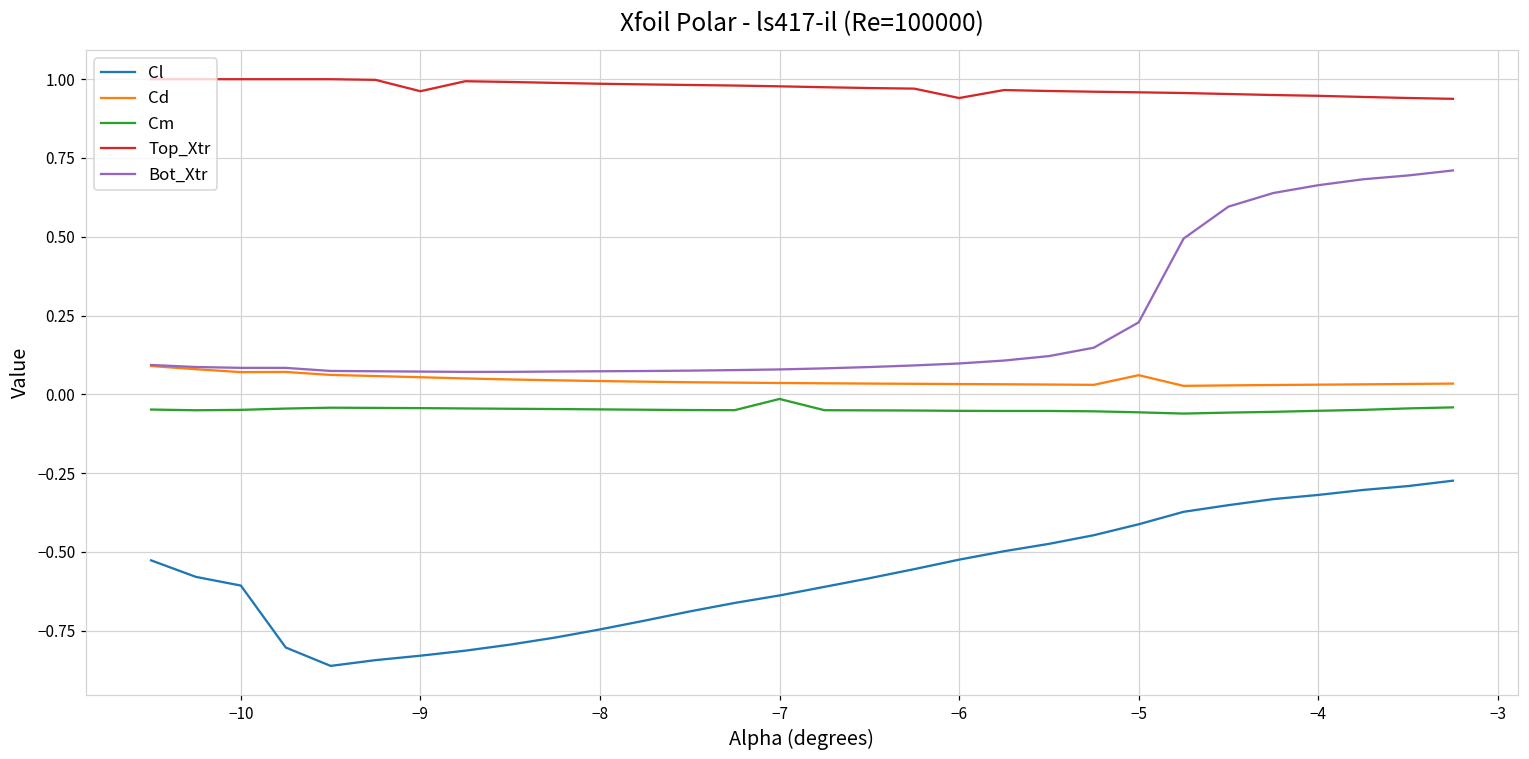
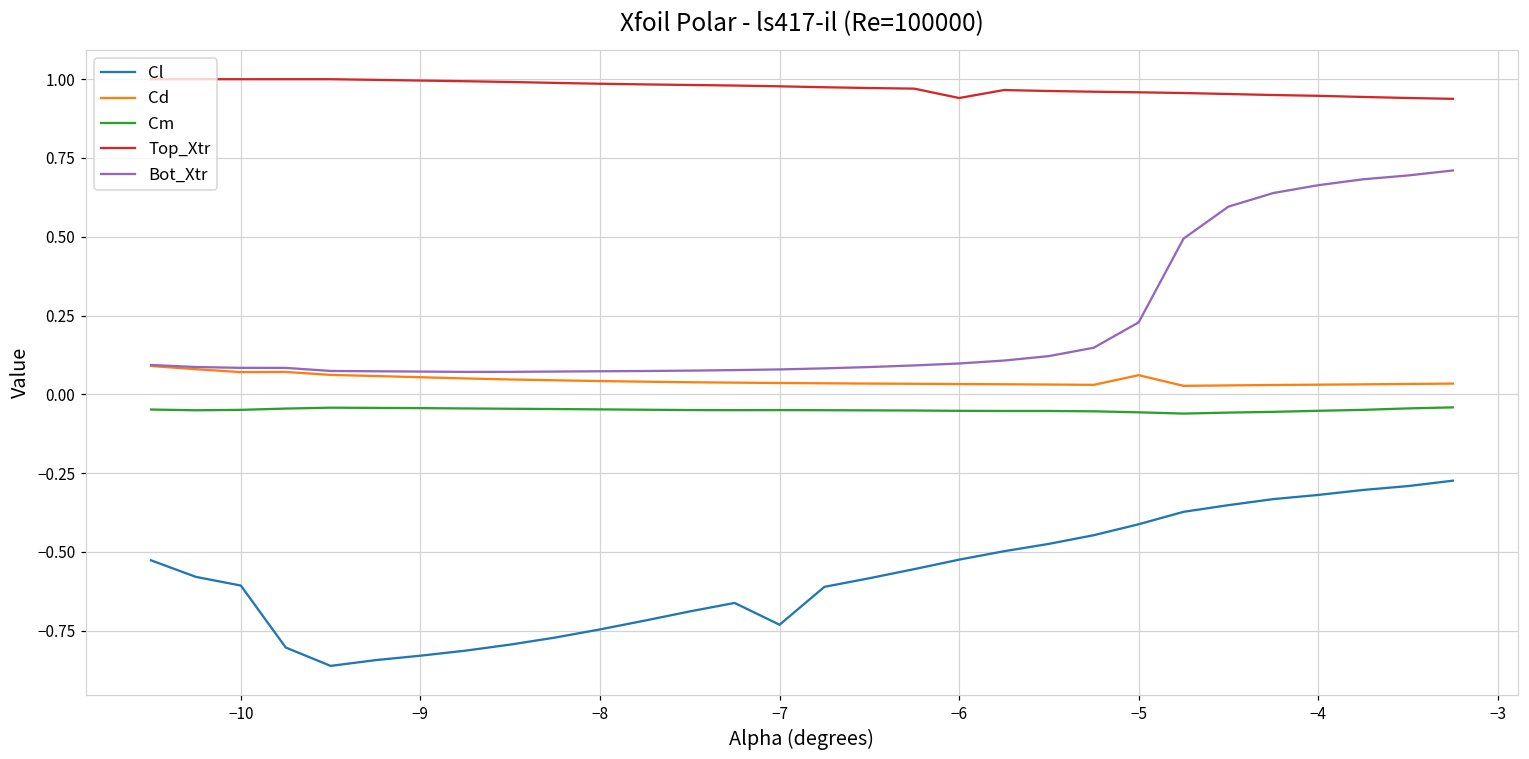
Top_Xtr, −9: 0.96 -> 1.00
Cl, −7: -0.64 -> -0.73
Cm, −7: -0.01 -> -0.05
